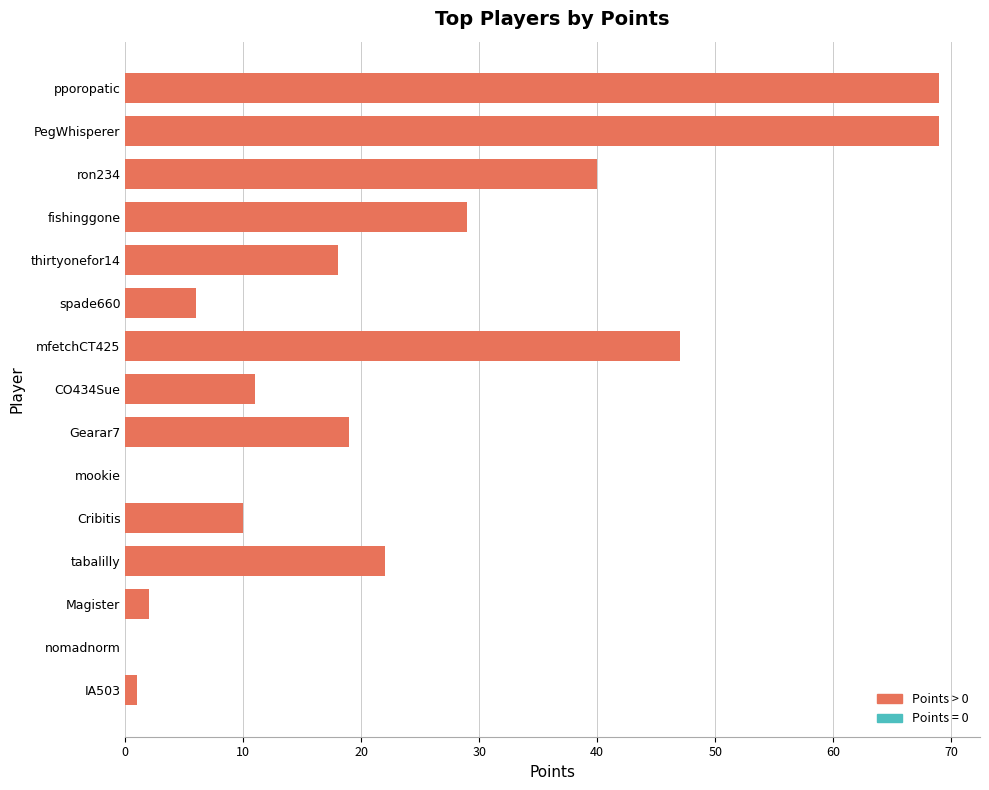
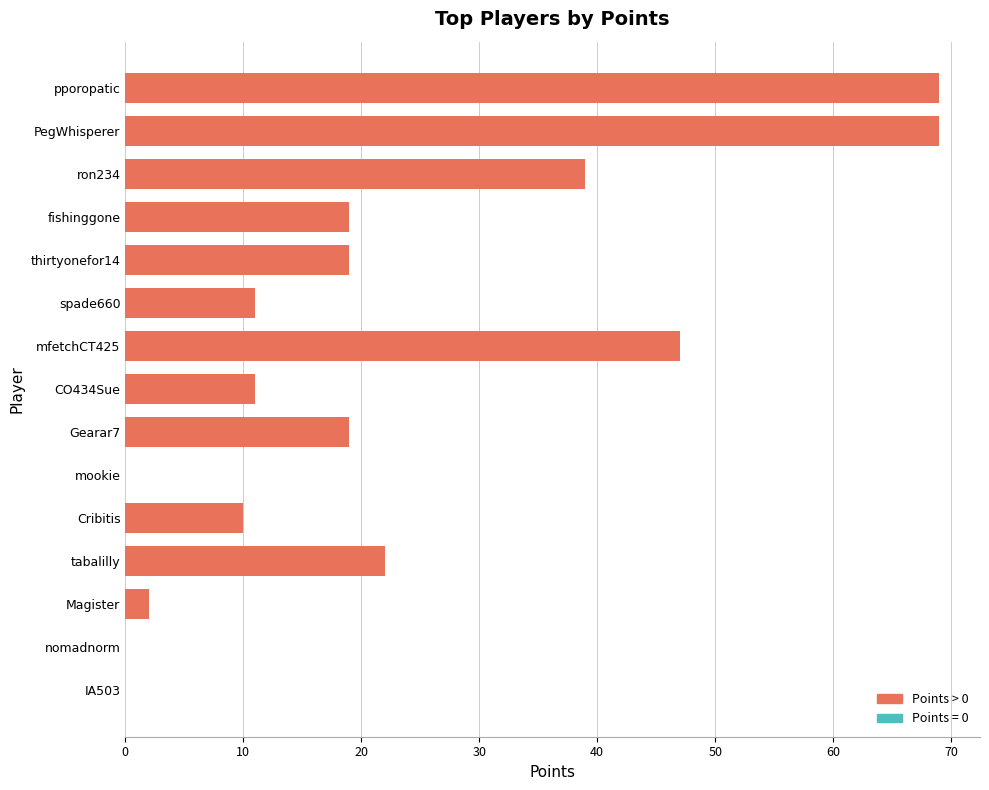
ron234: 40 -> 39
fishinggone: 29 -> 19
thirtyonefor14: 18 -> 19
spade660: 6 -> 11
IA503: 1 -> 0
